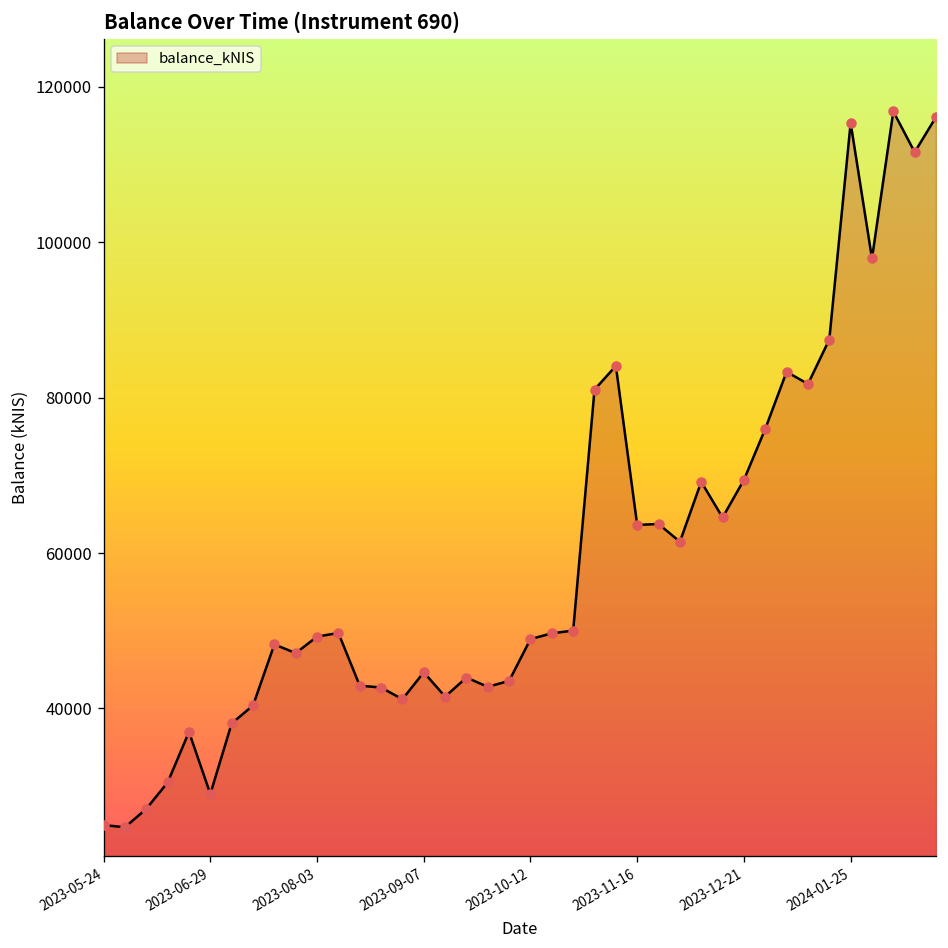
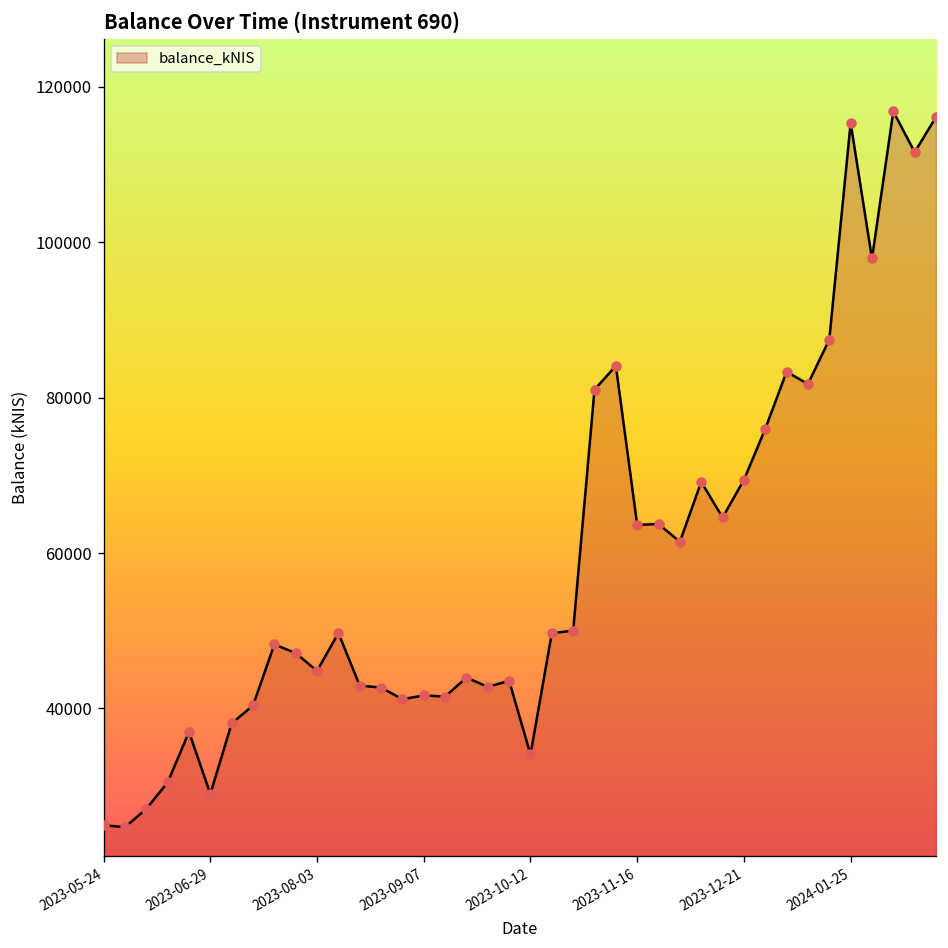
2023-08-03: 49000 -> 45000
2023-09-07: 45000 -> 42000
2023-10-12: 49000 -> 34000
